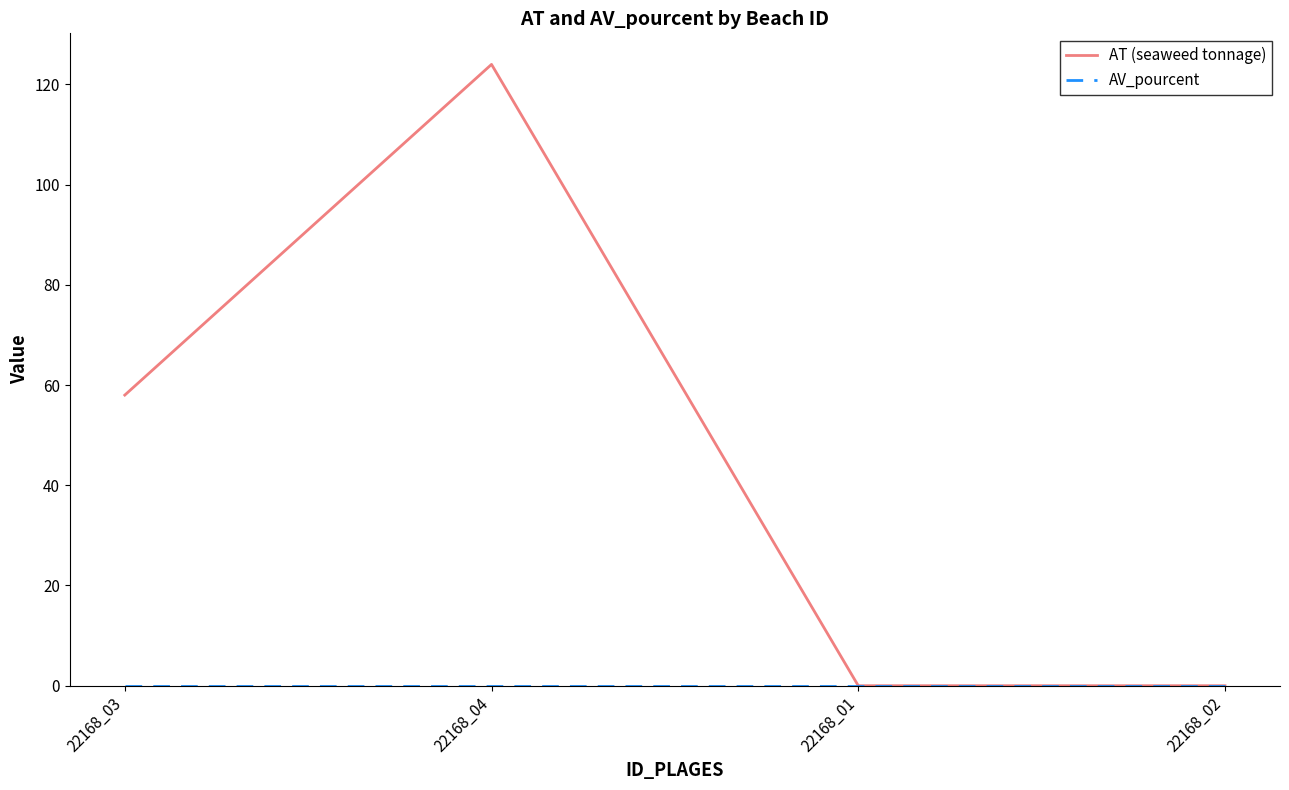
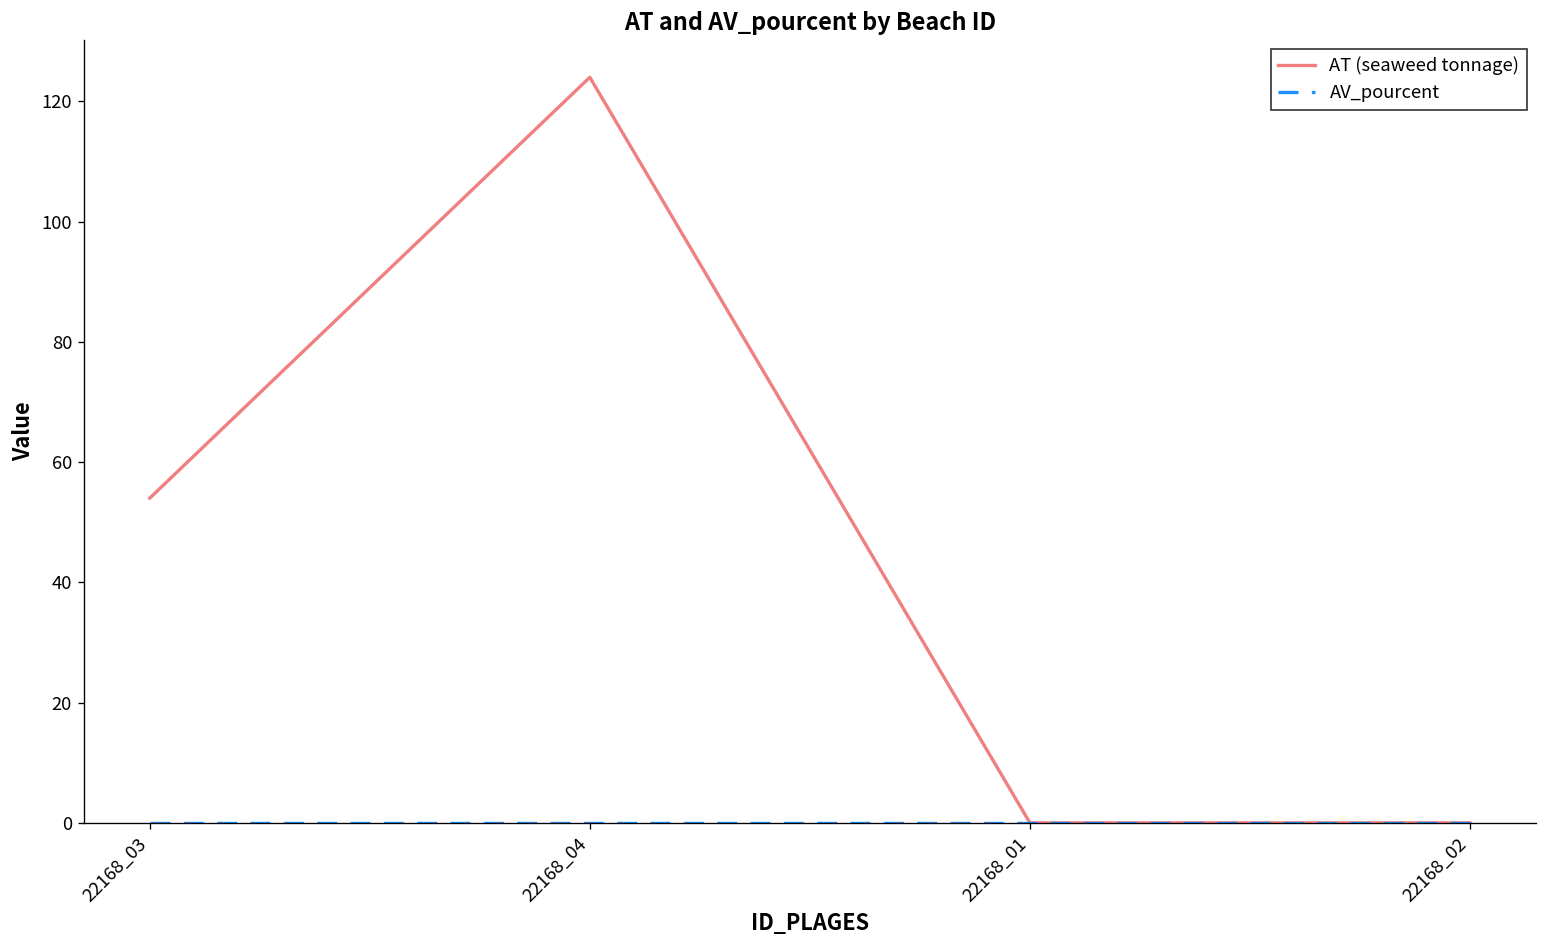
AT (seaweed tonnage), 22168_03: 58 -> 54
